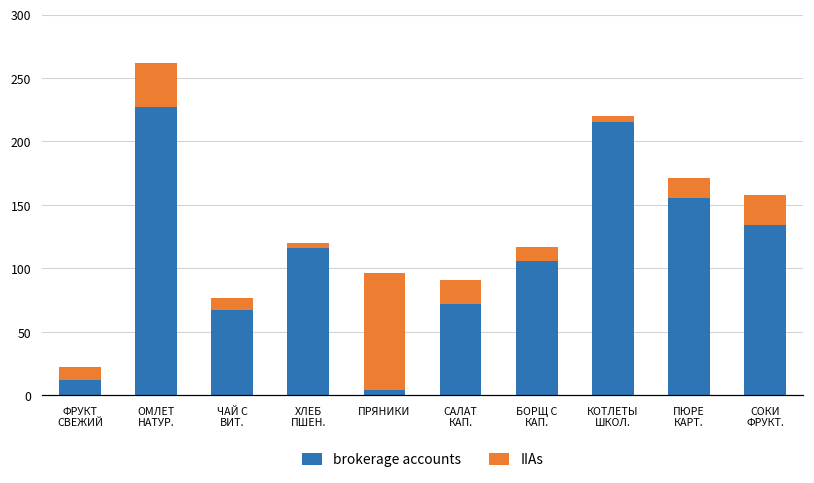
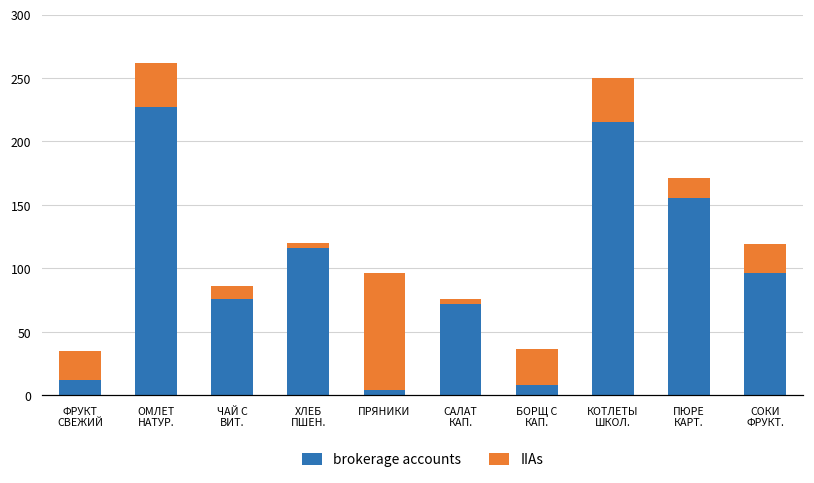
IIAs, ФРУКТ СВЕЖИЙ: 10 -> 23
brokerage accounts, ЧАЙ С ВИТ.: 67 -> 76
IIAs, САЛАТ КАП.: 19 -> 4
brokerage accounts, БОРЩ С КАП.: 106 -> 8
IIAs, БОРЩ С КАП.: 11 -> 28
IIAs, КОТЛЕТЫ ШКОЛ.: 5 -> 35
brokerage accounts, СОКИ ФРУКТ.: 134 -> 96
